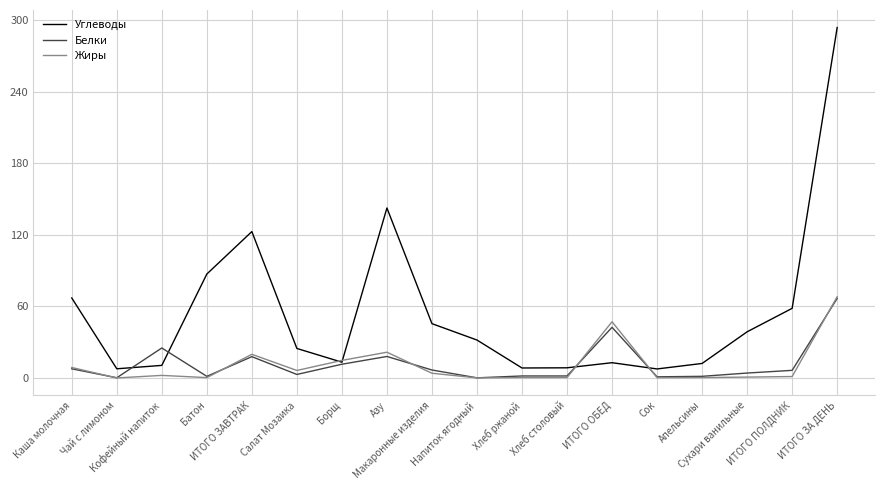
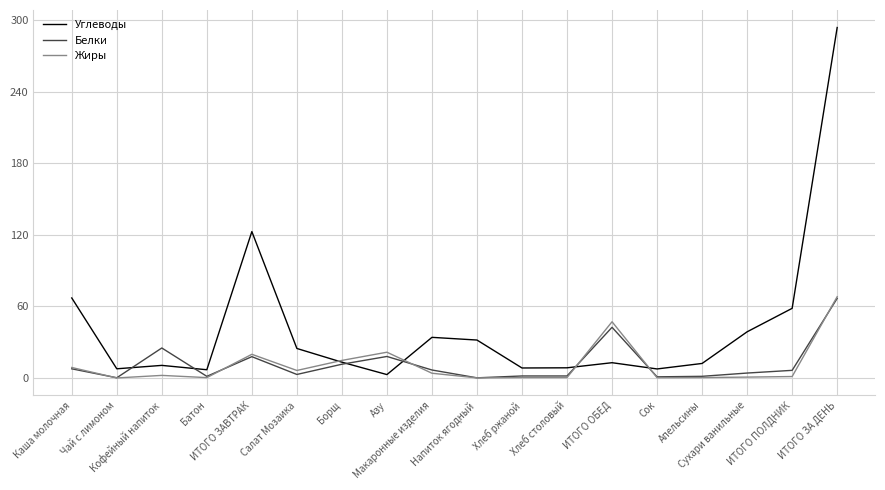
Углеводы, Батон: 87 -> 7
Углеводы, Азу: 143 -> 3
Углеводы, Макаронные изделия: 46 -> 34
